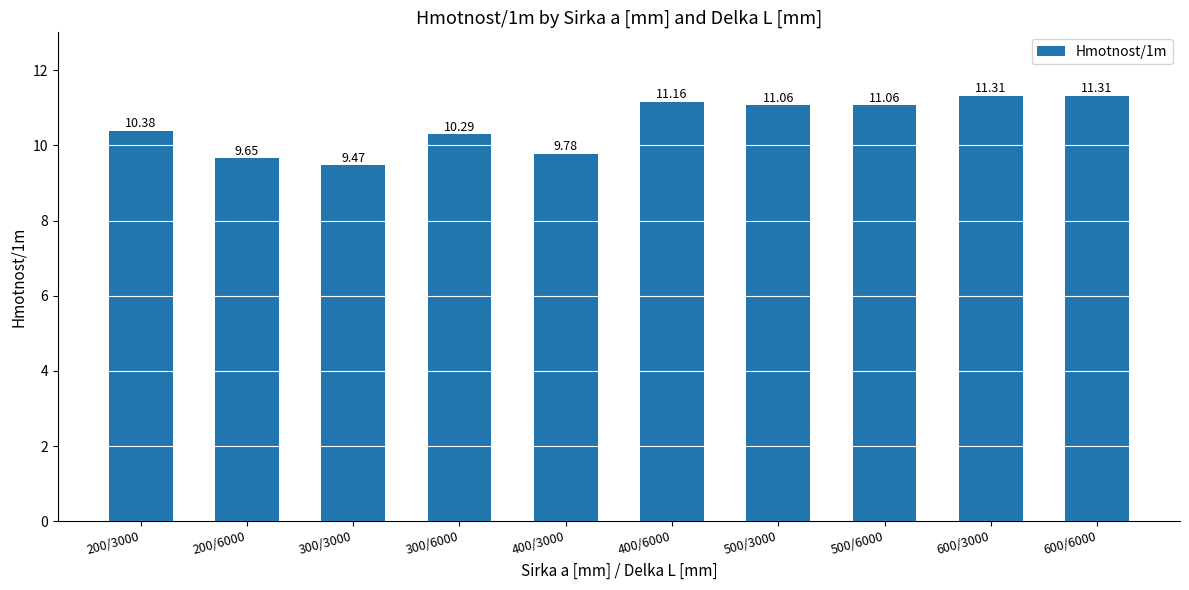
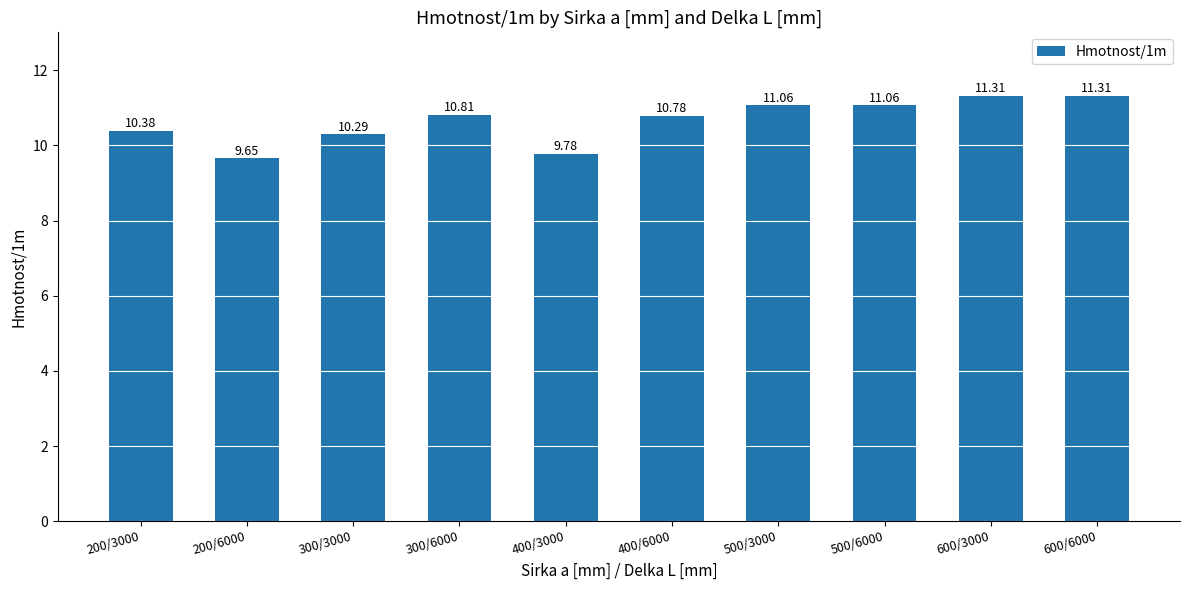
300/3000: 9.47 -> 10.29
300/6000: 10.29 -> 10.81
400/6000: 11.16 -> 10.78
